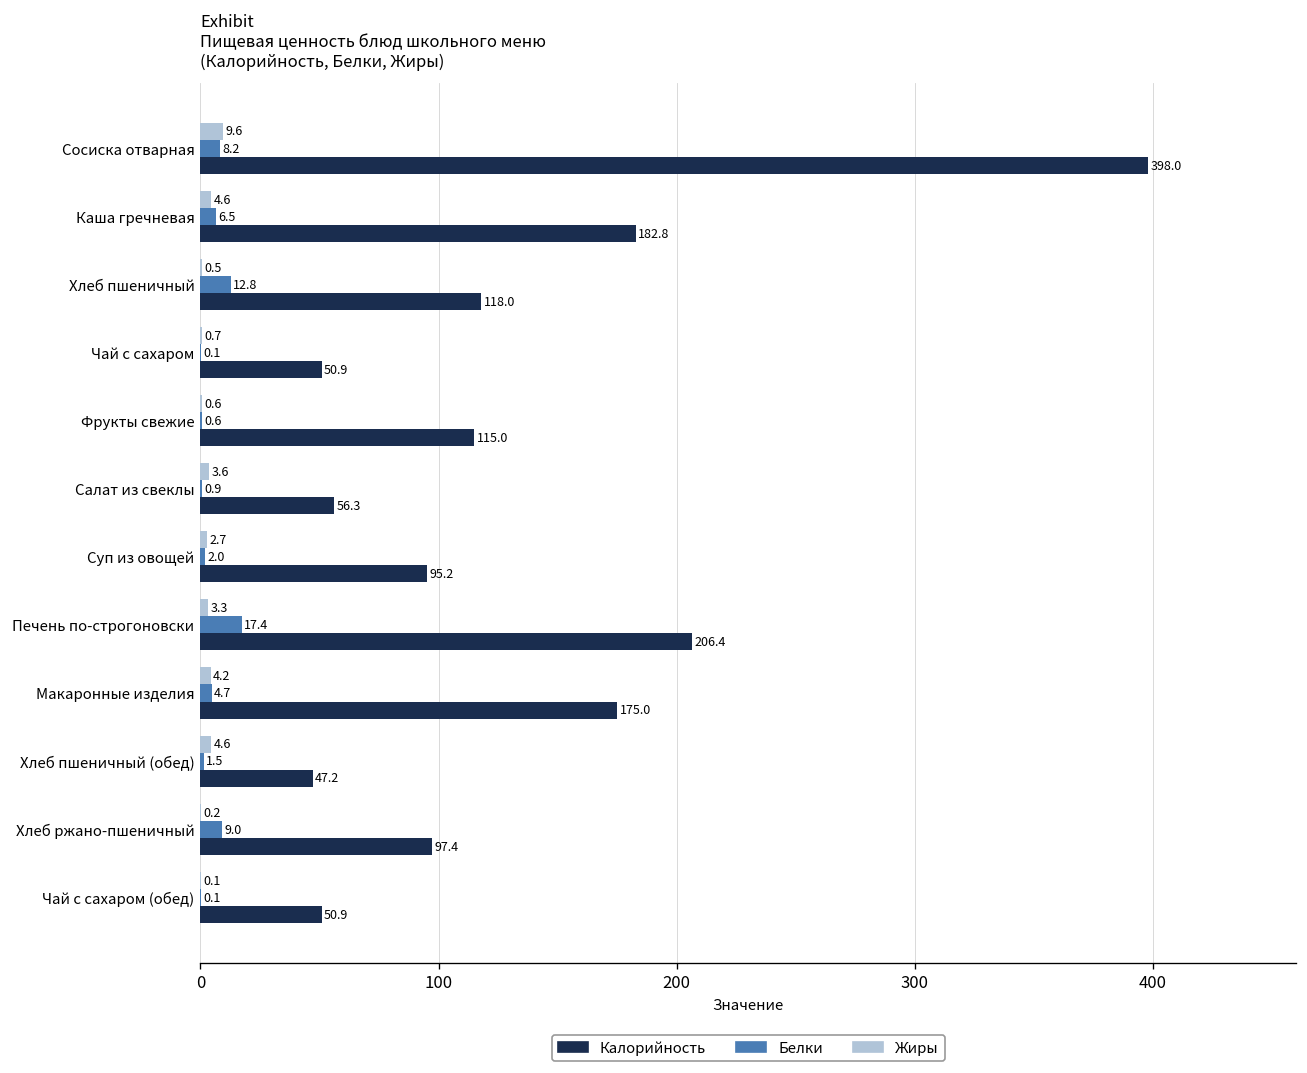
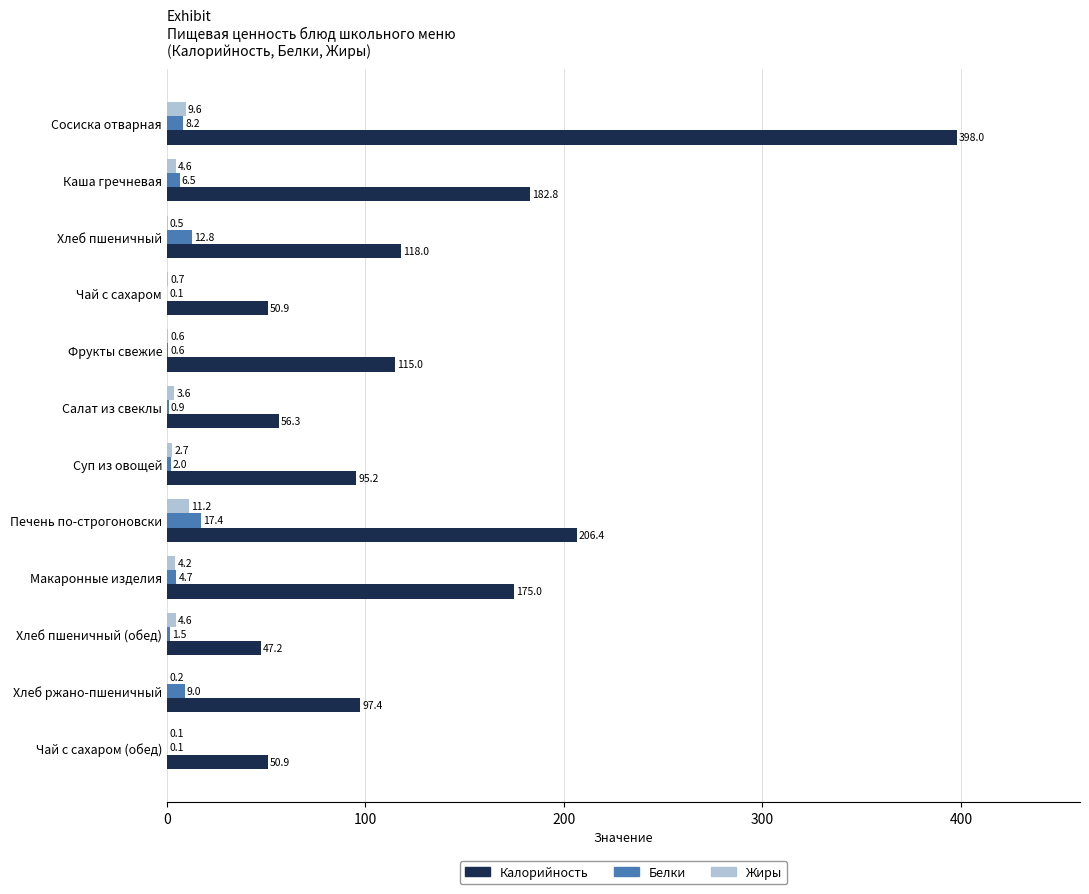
Жиры, Печень по-строгоновски: 3.3 -> 11.2
